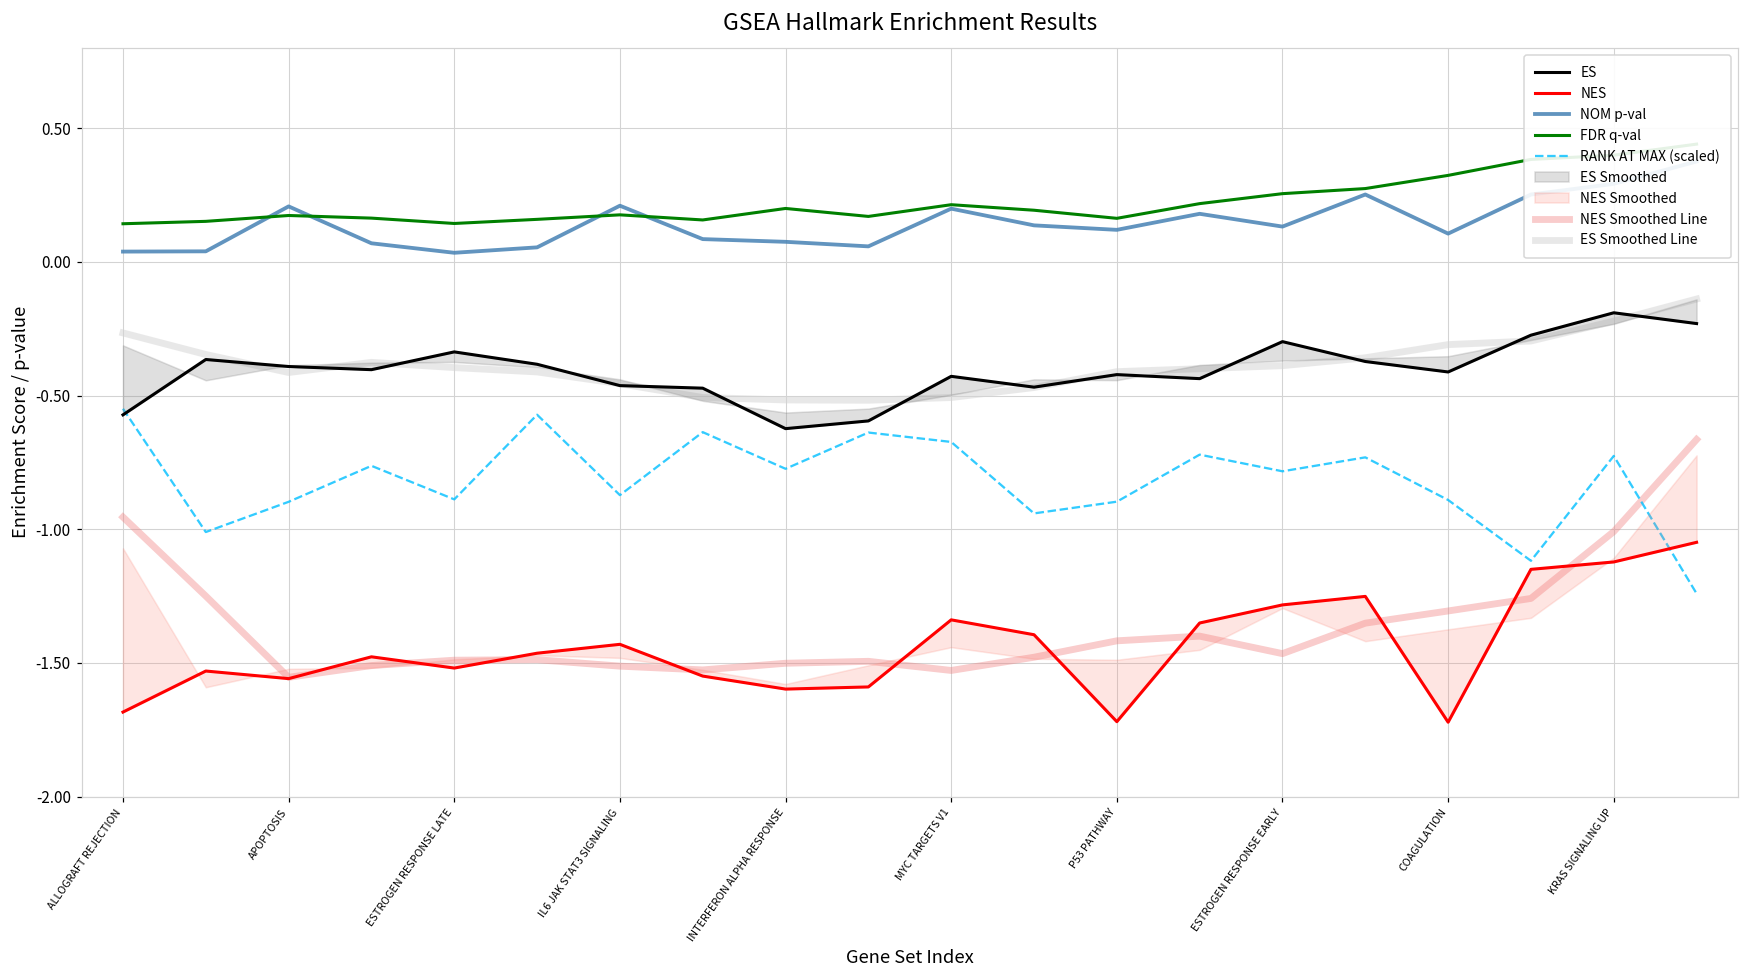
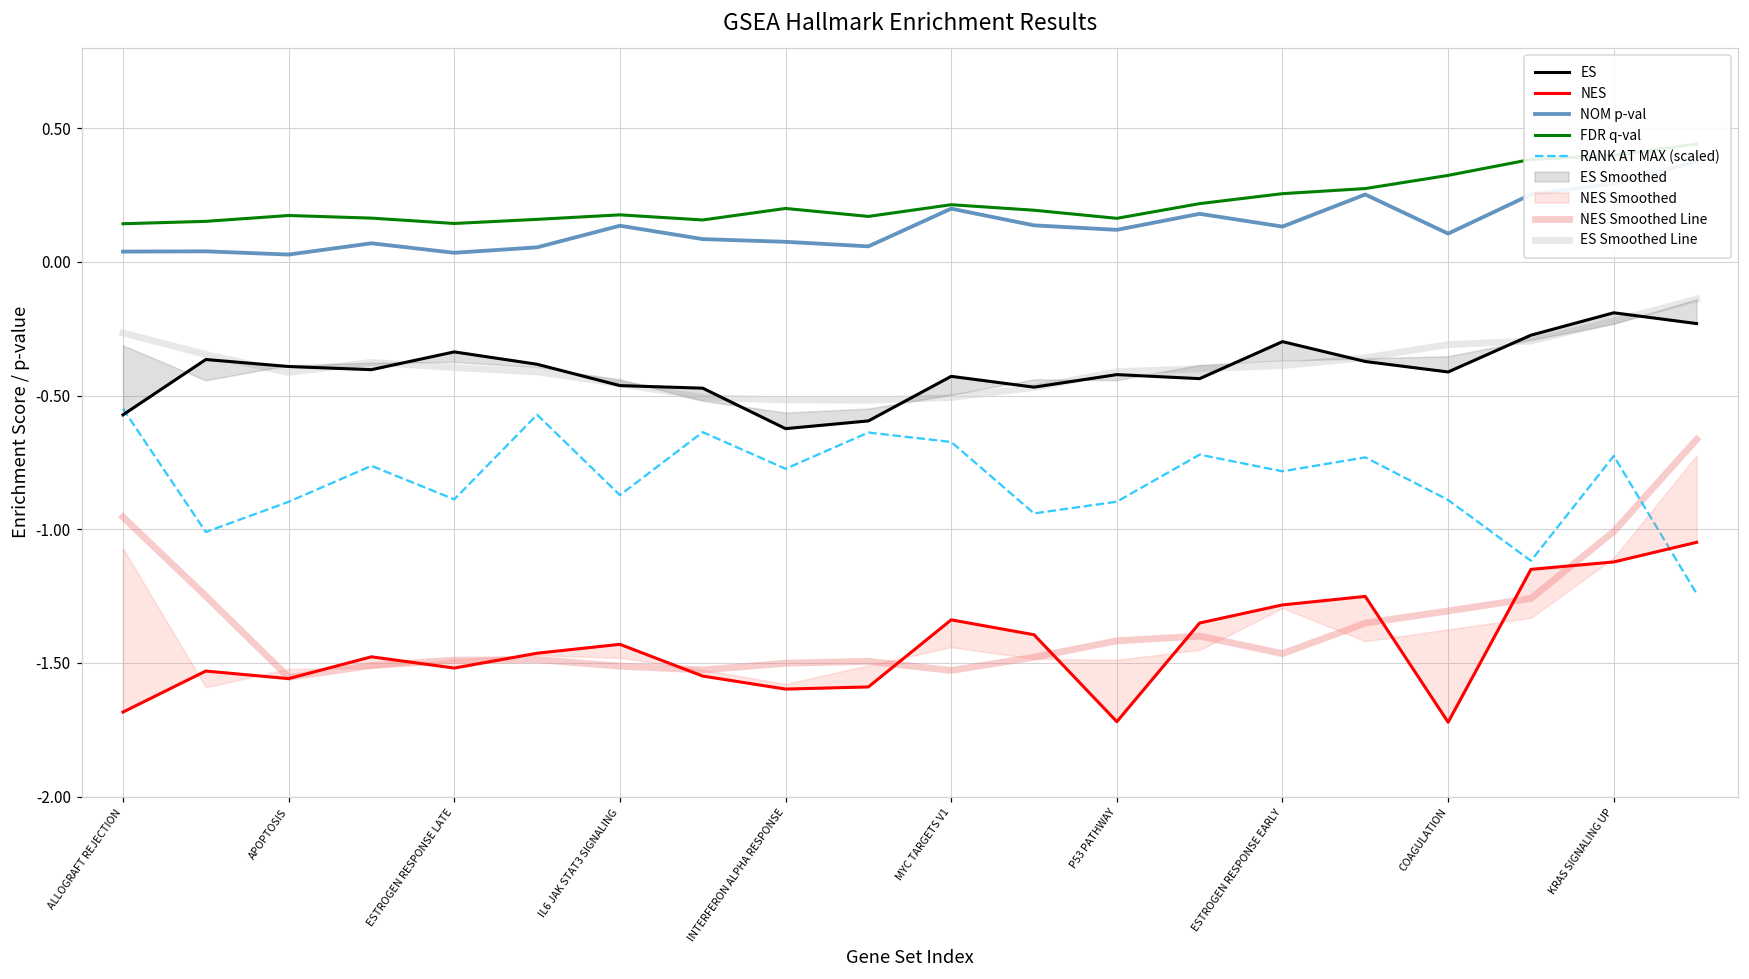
NOM p-val, APOPTOSIS: 0.21 -> 0.03
NOM p-val, IL6 JAK STAT3 SIGNALING: 0.21 -> 0.14
